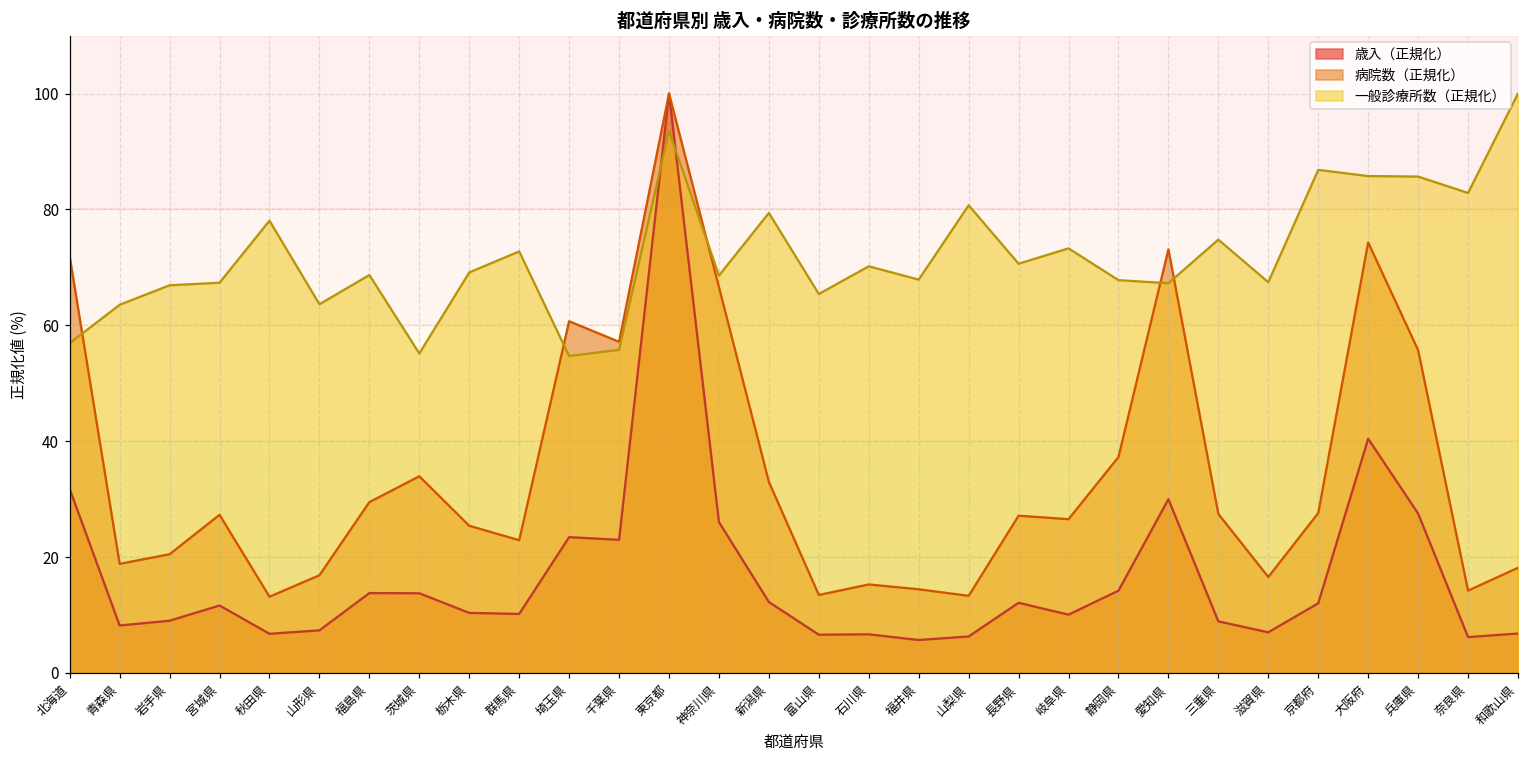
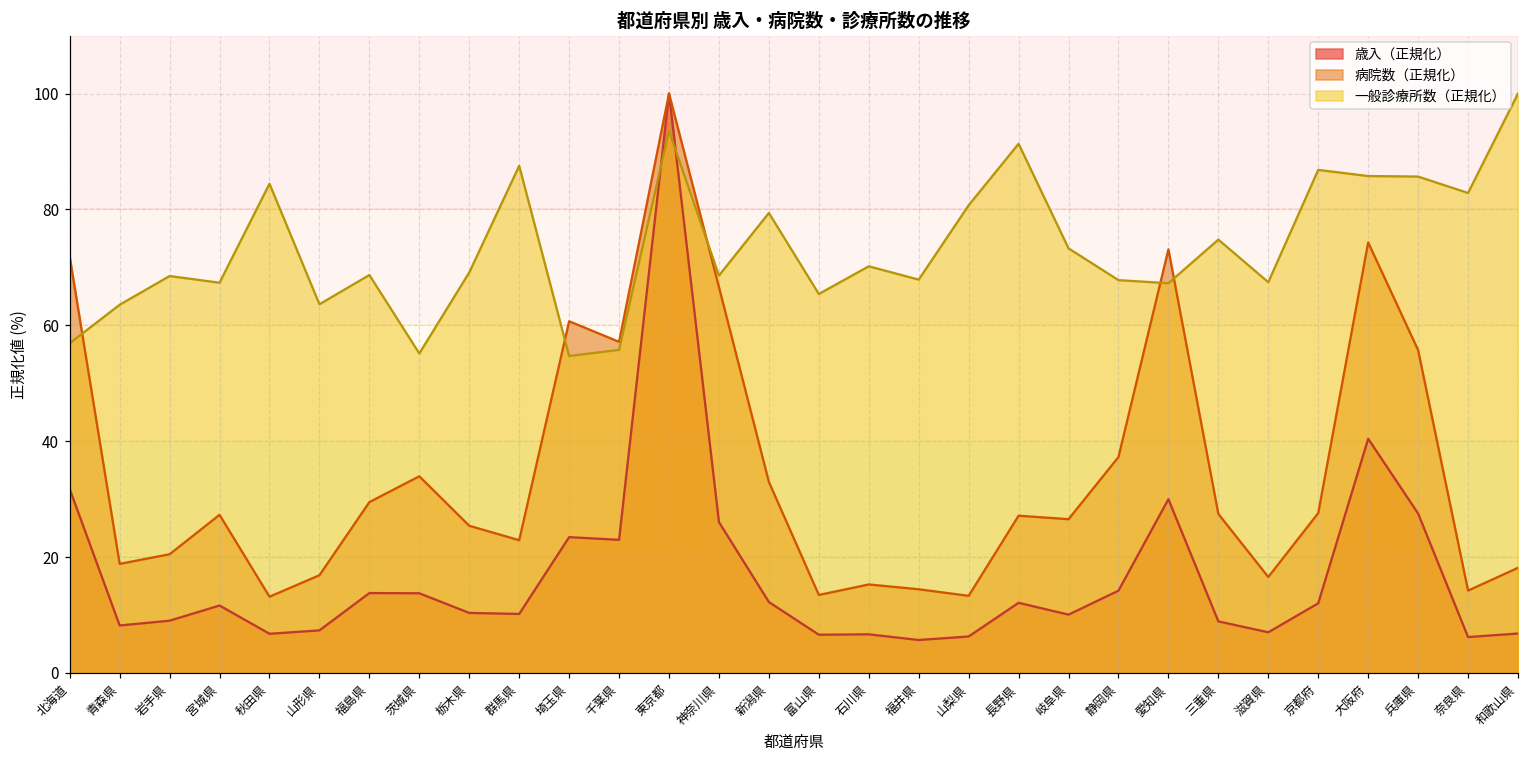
一般診療所数（正規化）, 岩手県: 67 -> 68
一般診療所数（正規化）, 秋田県: 78 -> 84
一般診療所数（正規化）, 群馬県: 73 -> 88
一般診療所数（正規化）, 長野県: 71 -> 91
